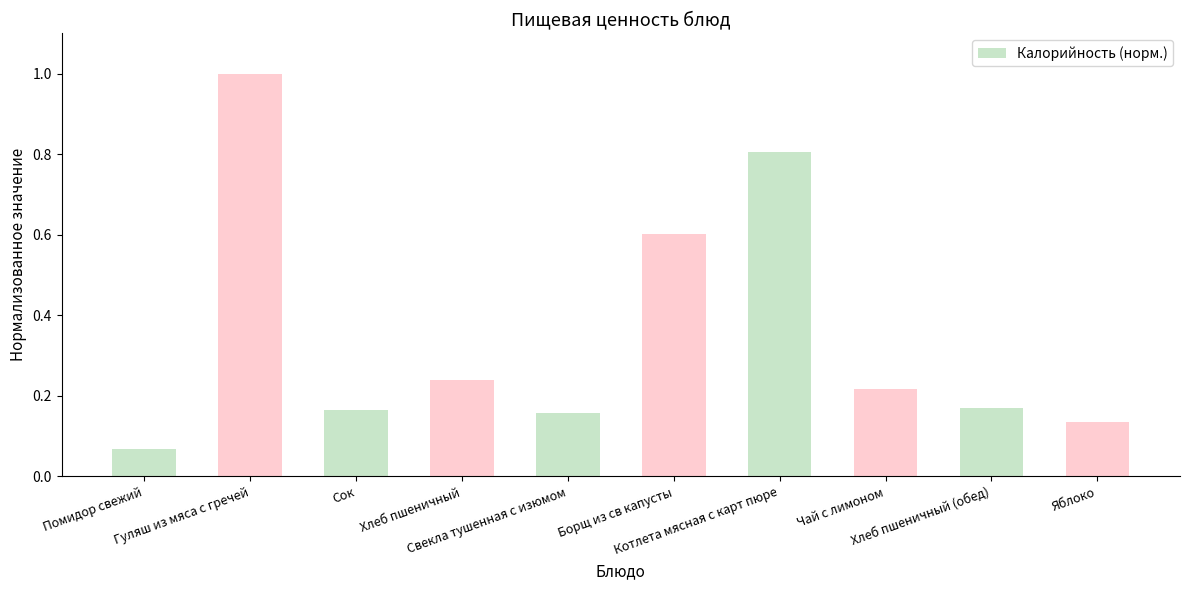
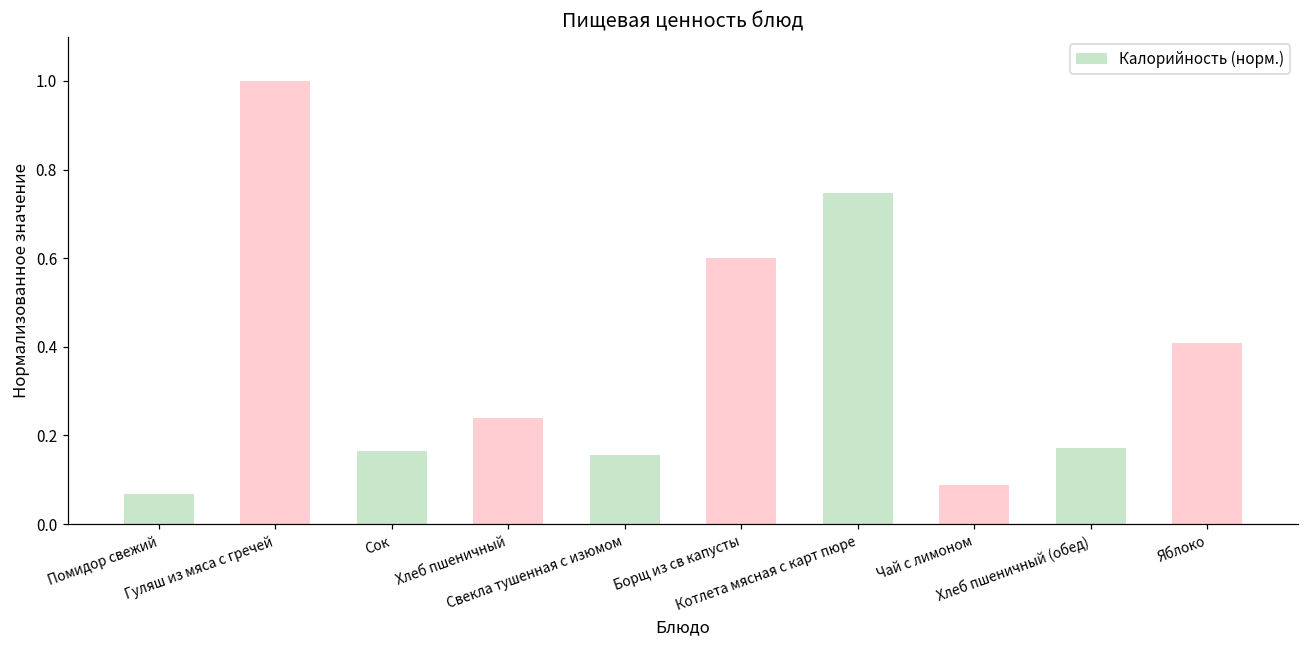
Котлета мясная с карт пюре: 0.80 -> 0.75
Чай с лимоном: 0.22 -> 0.09
Яблоко: 0.13 -> 0.41
